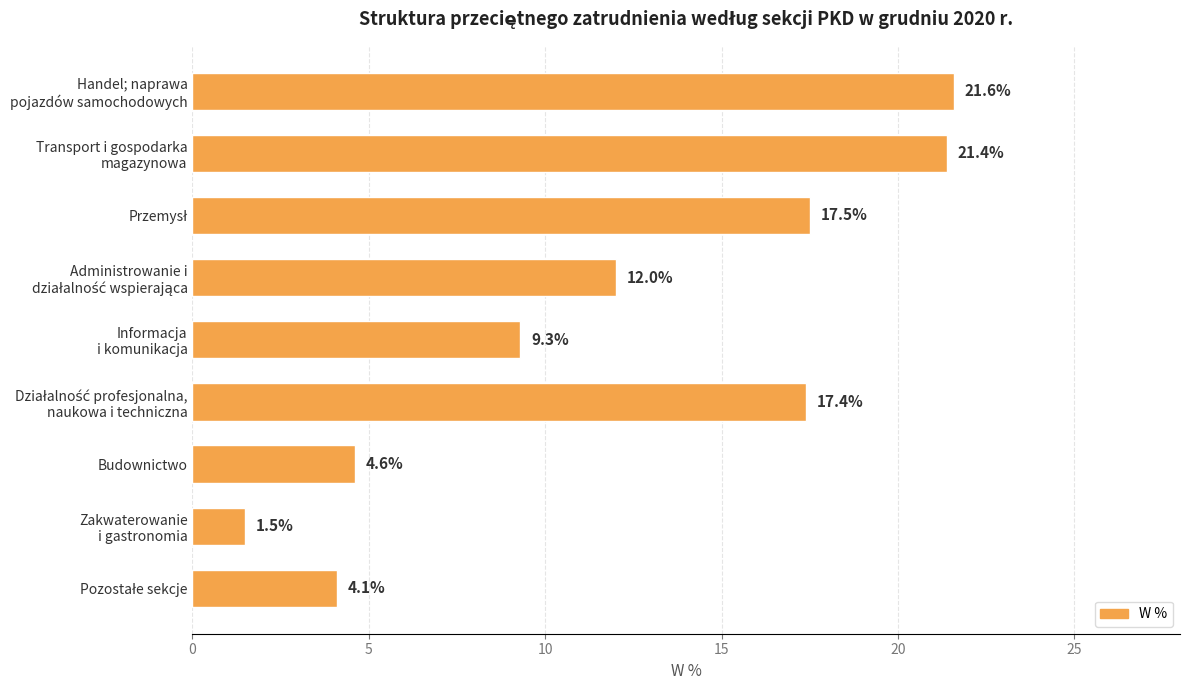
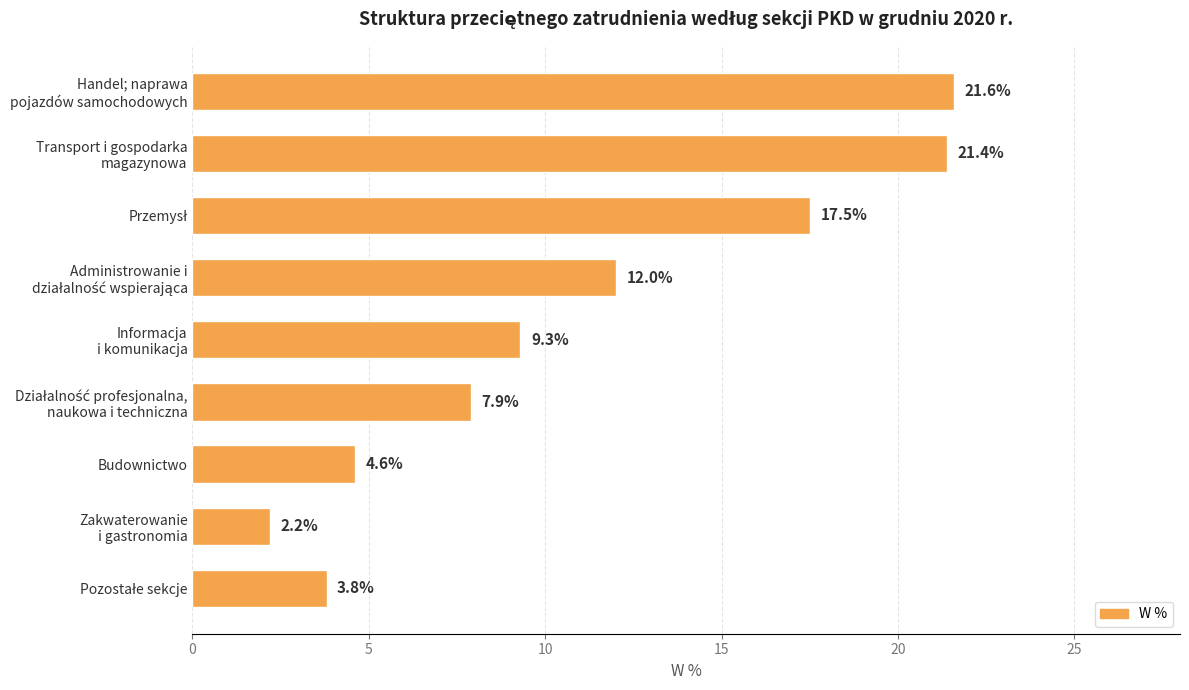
Działalność profesjonalna, naukowa i techniczna: 17.4% -> 7.9%
Zakwaterowanie i gastronomia: 1.5% -> 2.2%
Pozostałe sekcje: 4.1% -> 3.8%
